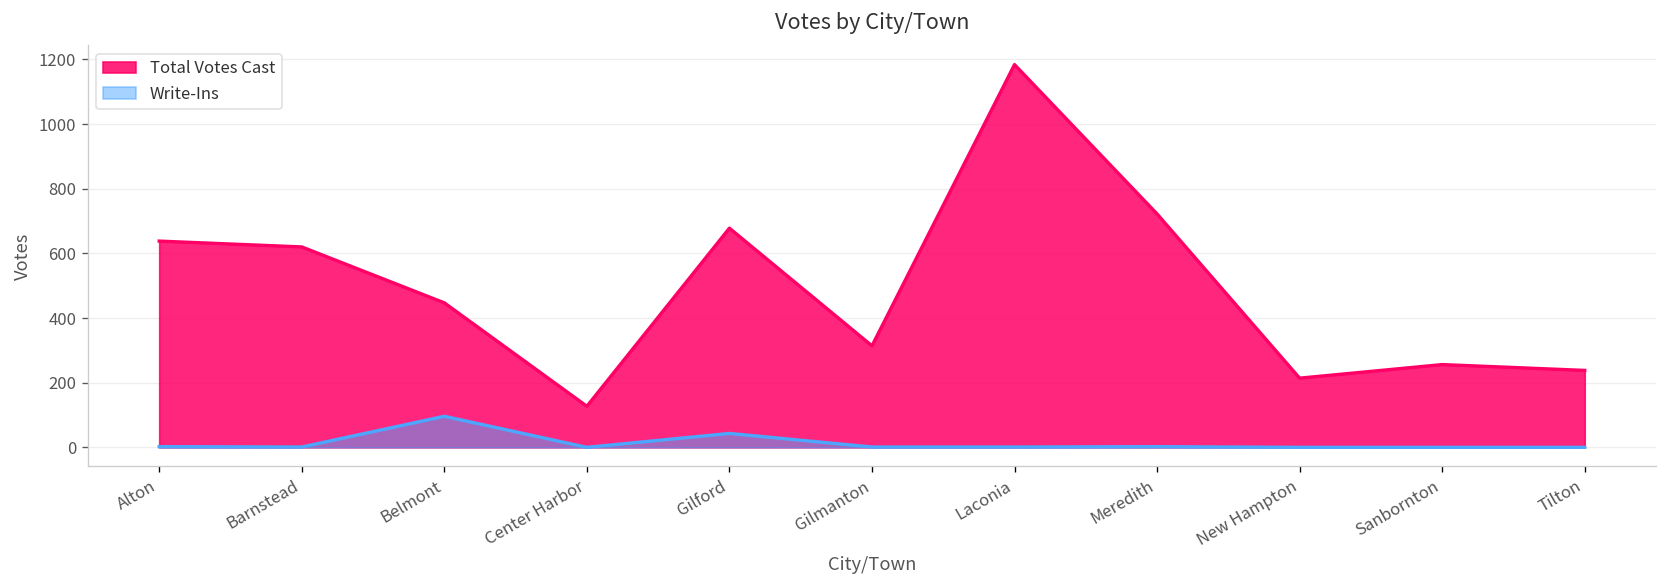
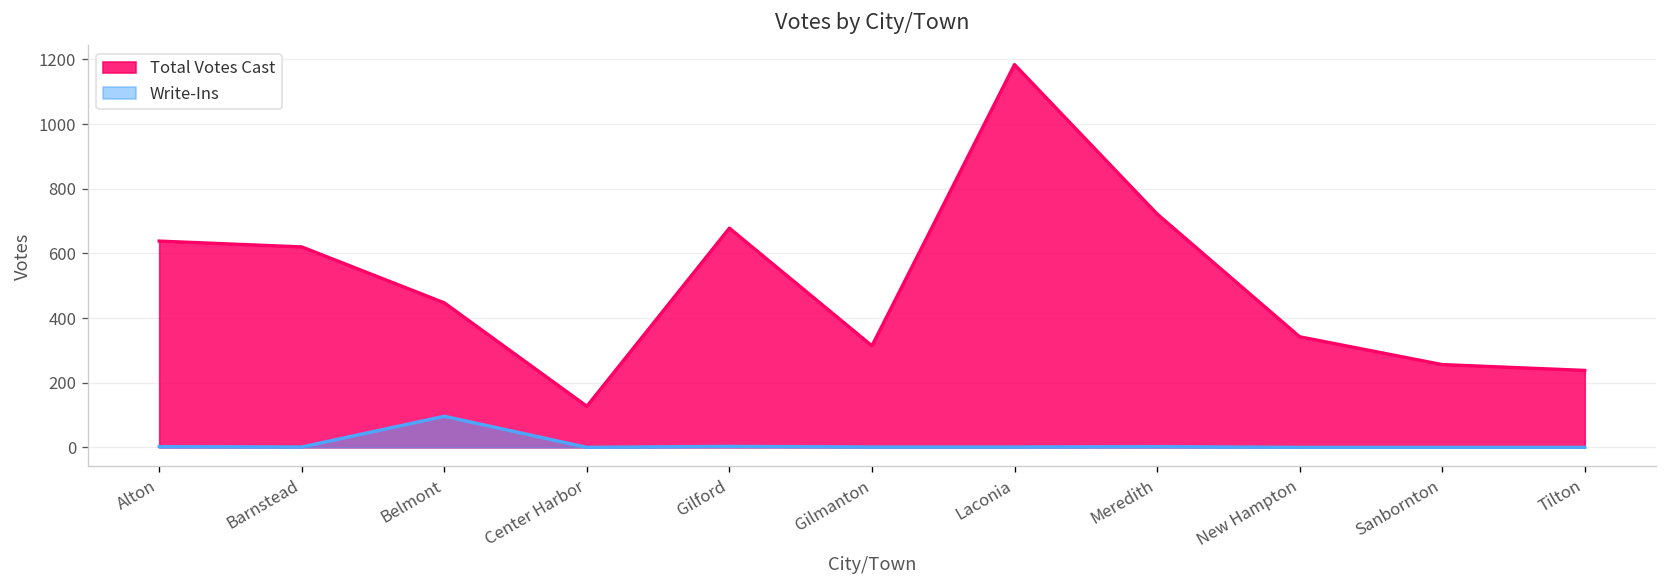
Write-Ins, Gilford: 40 -> 0
Total Votes Cast, New Hampton: 210 -> 340
